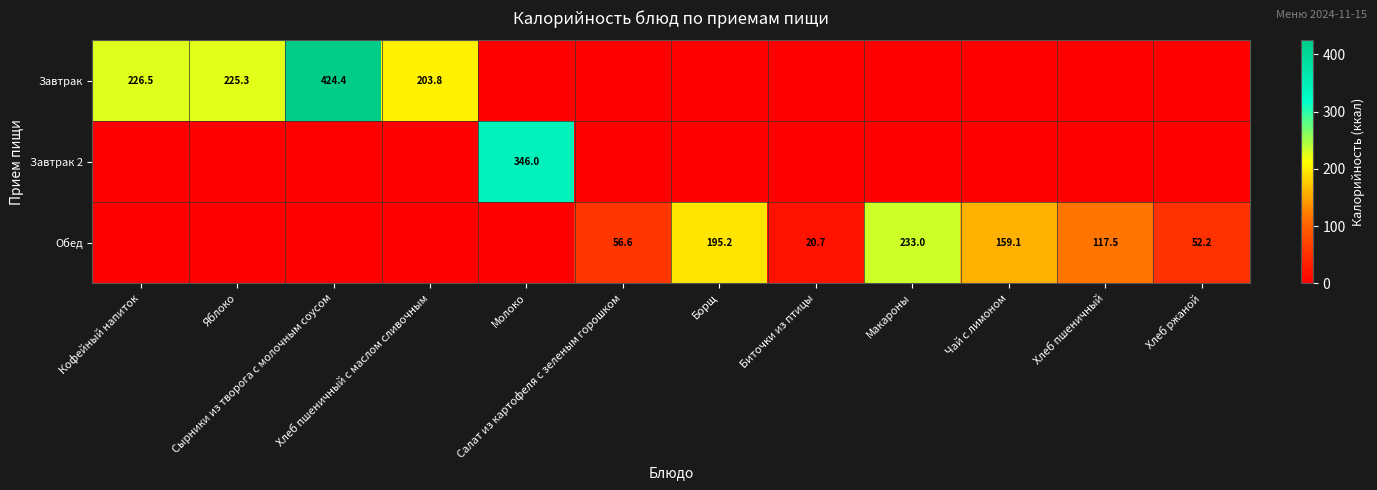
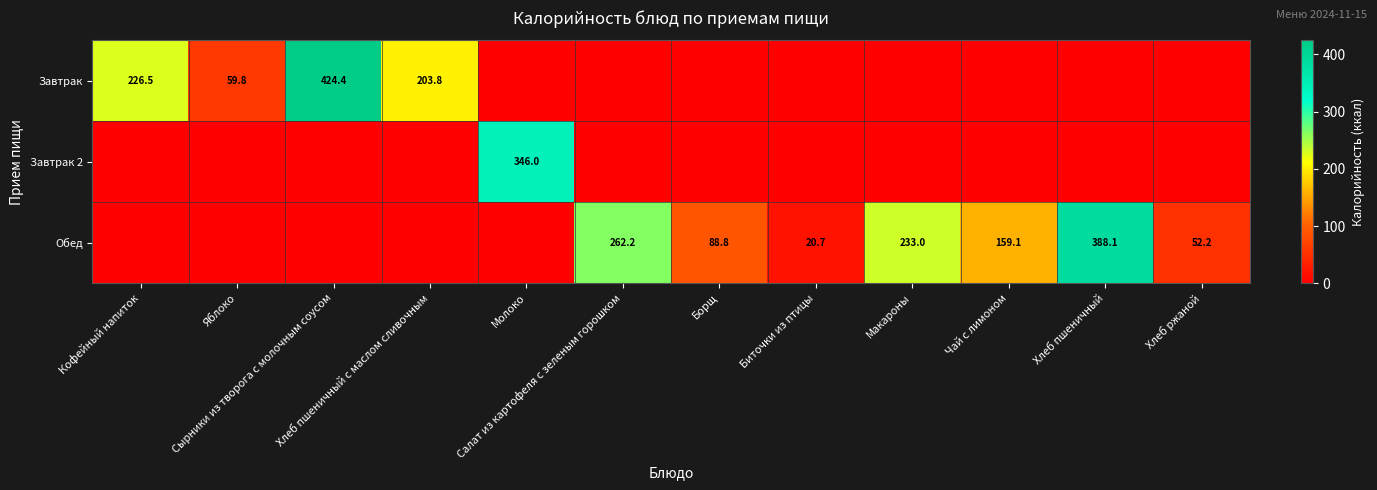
Завтрак, Яблоко: 225.3 -> 59.8
Обед, Салат из картофеля с зеленым горошком: 56.6 -> 262.2
Обед, Борщ: 195.2 -> 88.8
Обед, Хлеб пшеничный: 117.5 -> 388.1
